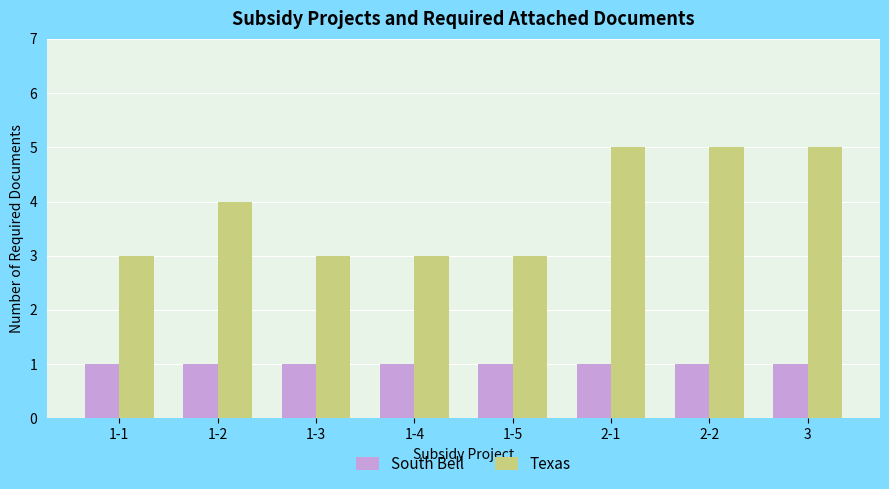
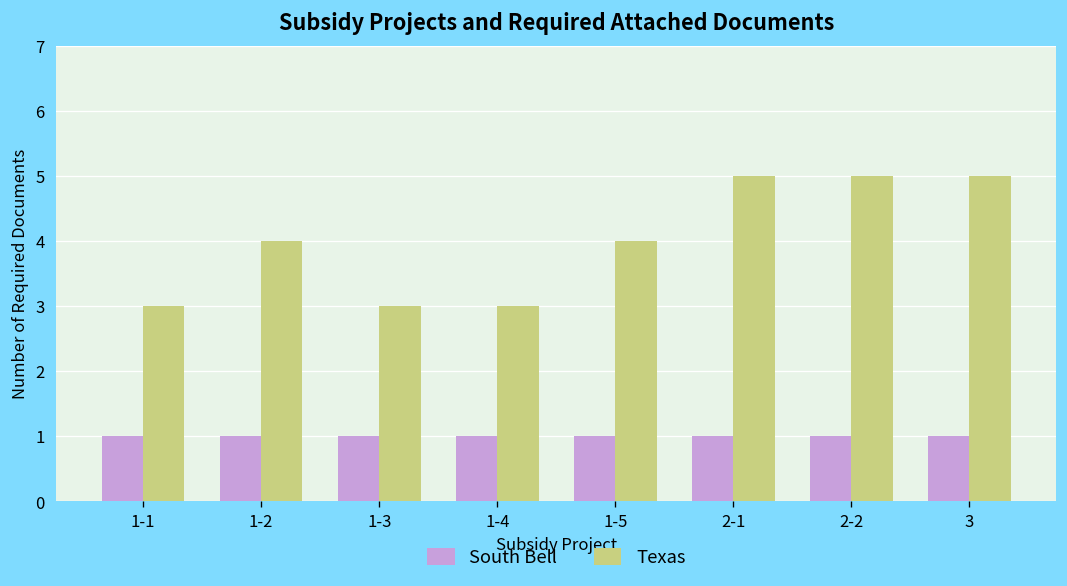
Texas, 1-5: 3 -> 4
